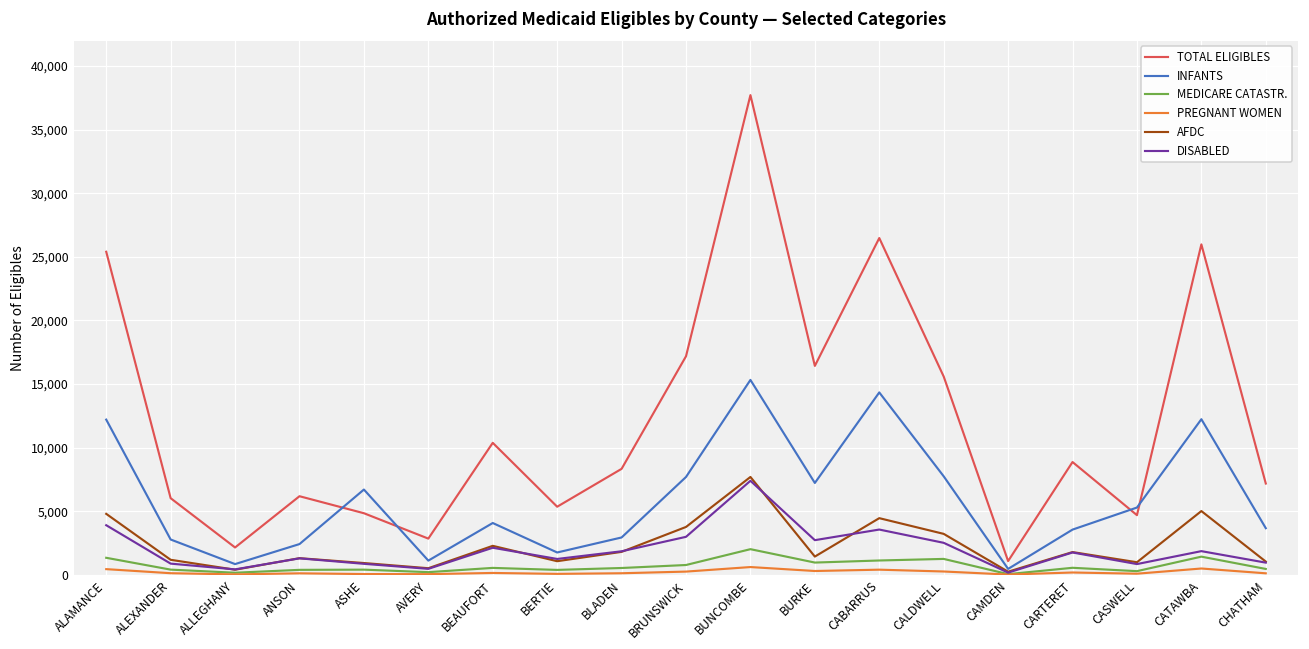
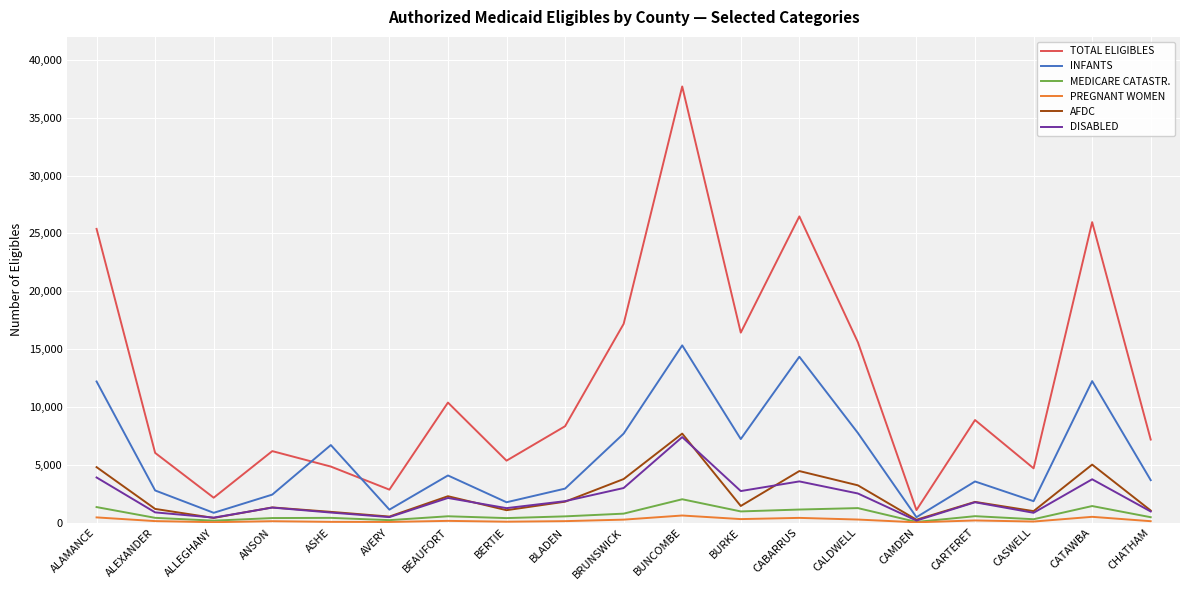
INFANTS, CASWELL: 5,300 -> 1,800
DISABLED, CATAWBA: 1,900 -> 3,700
